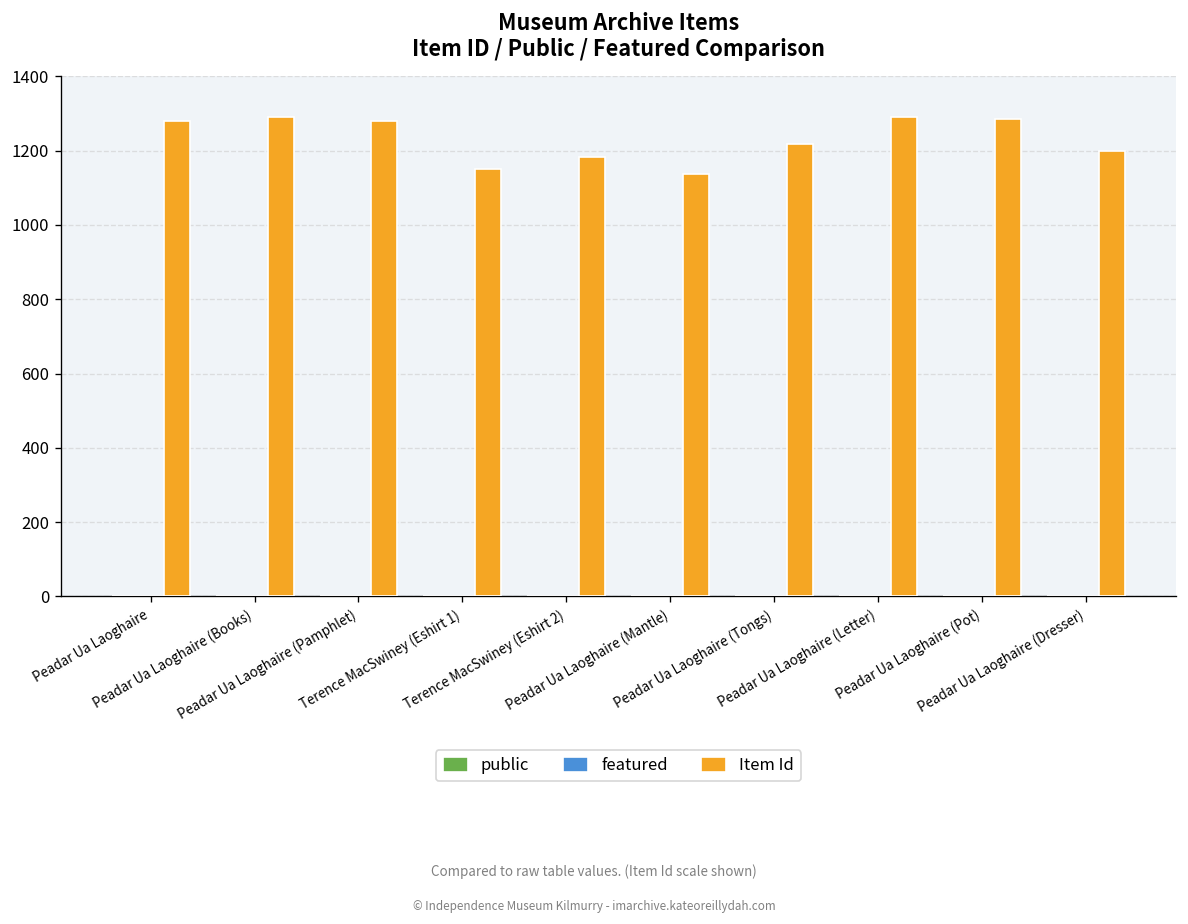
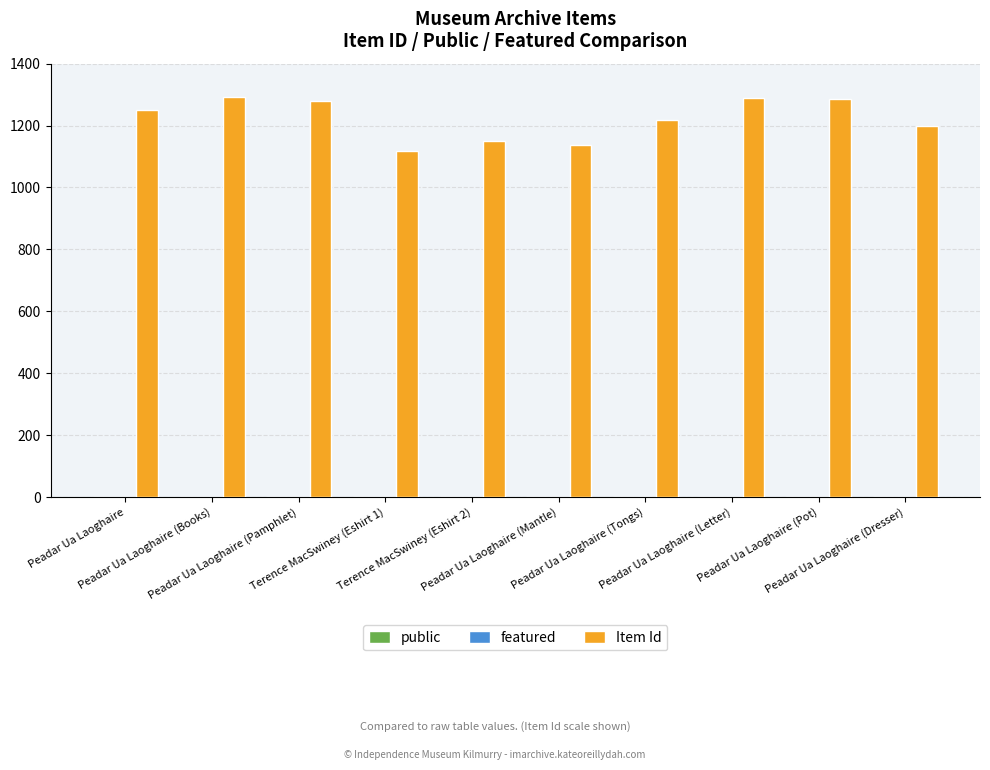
Item Id, Peadar Ua Laoghaire: 1280 -> 1250
Item Id, Terence MacSwiney (Eshirt 1): 1150 -> 1120
Item Id, Terence MacSwiney (Eshirt 2): 1180 -> 1150
